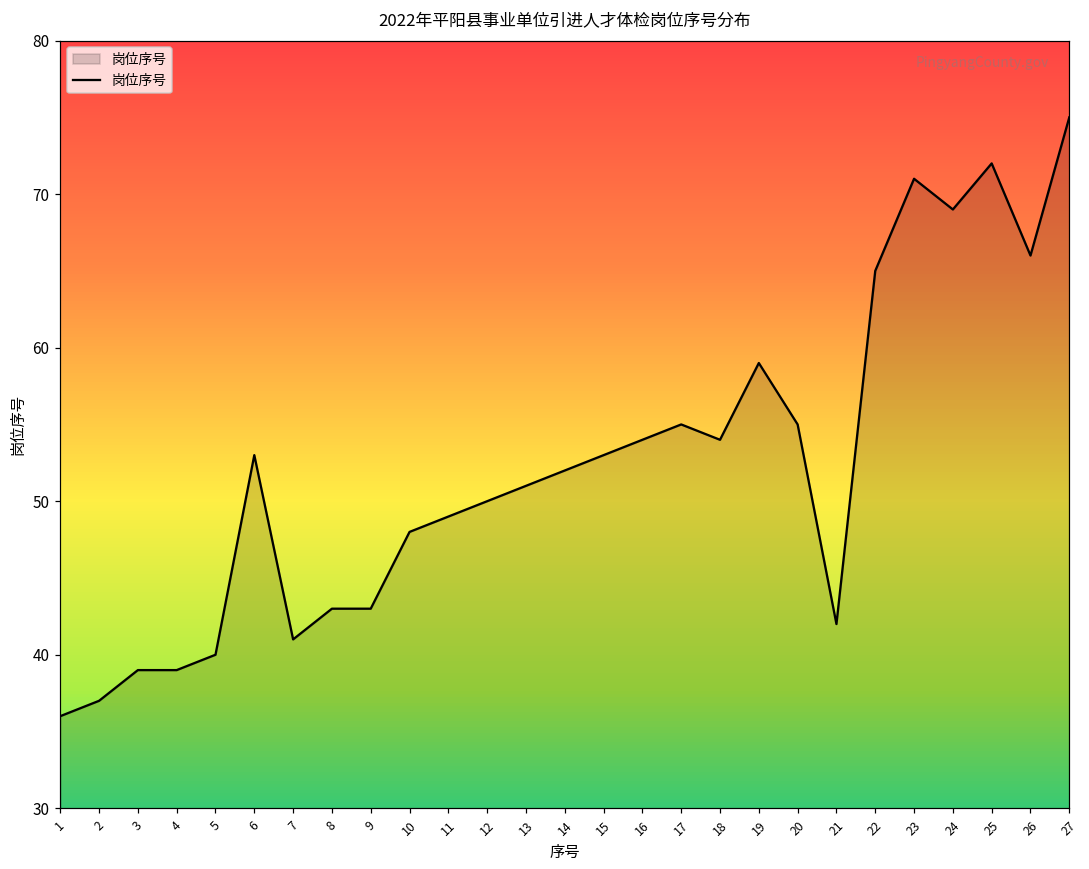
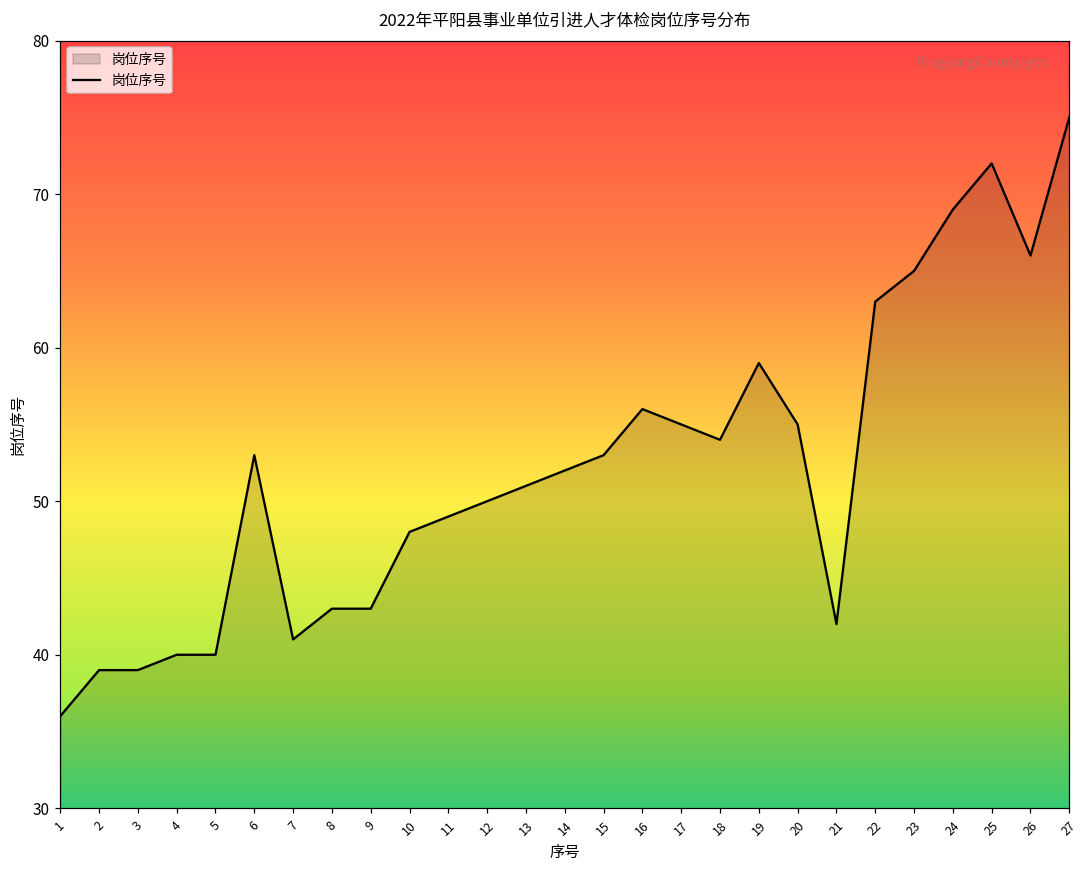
2: 37 -> 39
4: 39 -> 40
16: 54 -> 56
22: 65 -> 63
23: 71 -> 65
